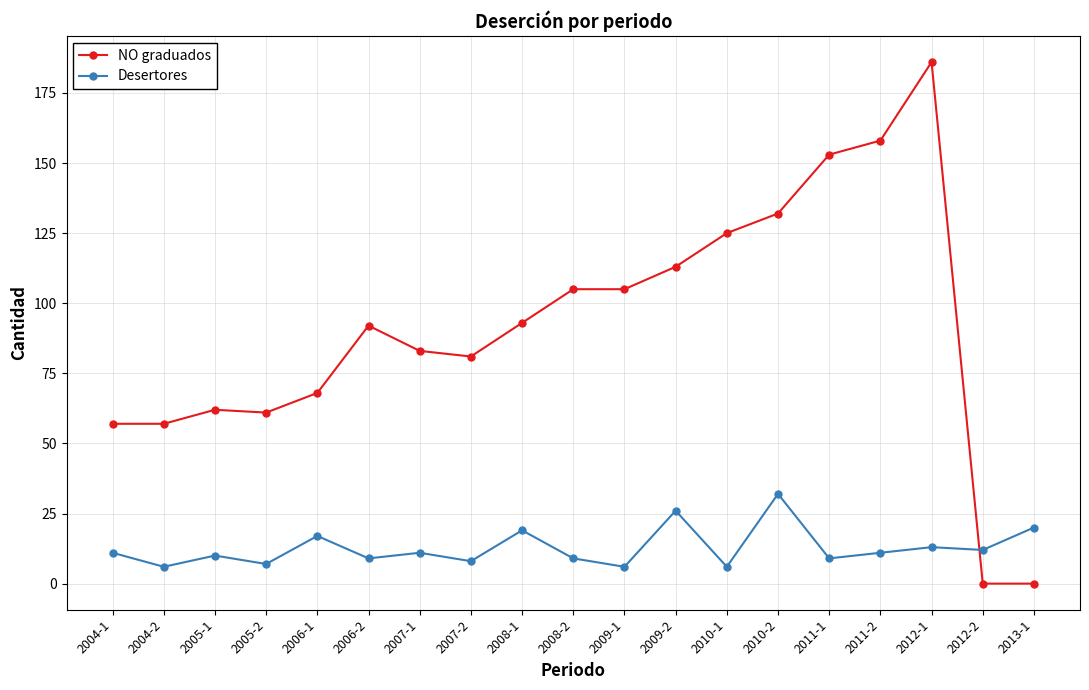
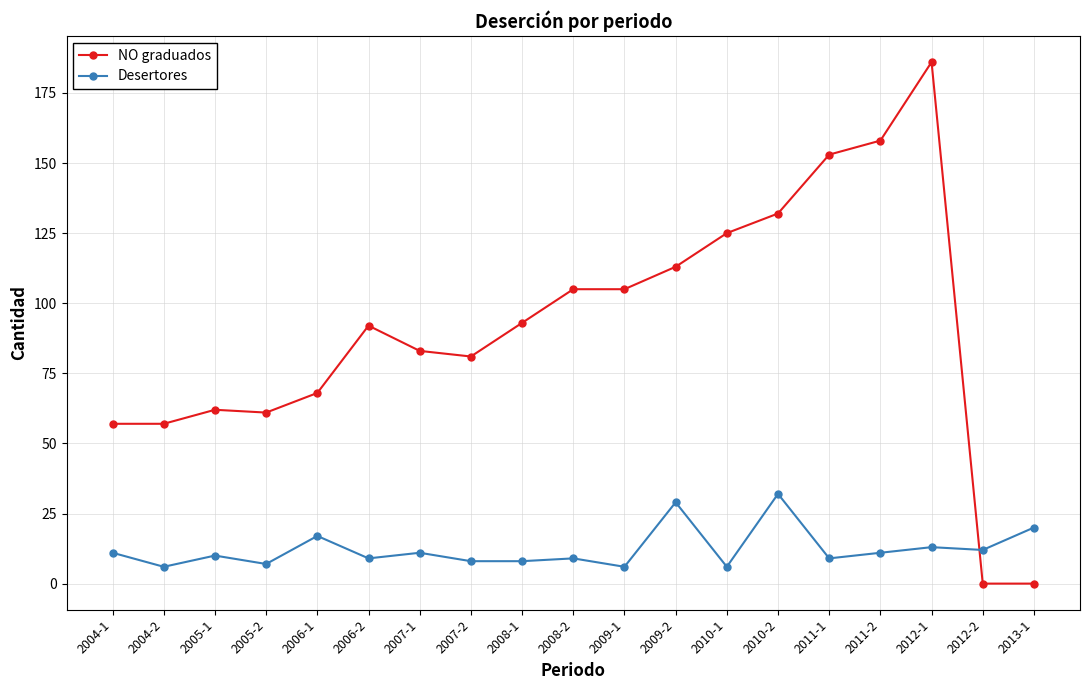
Desertores, 2008-1: 19 -> 8
Desertores, 2009-2: 26 -> 29
